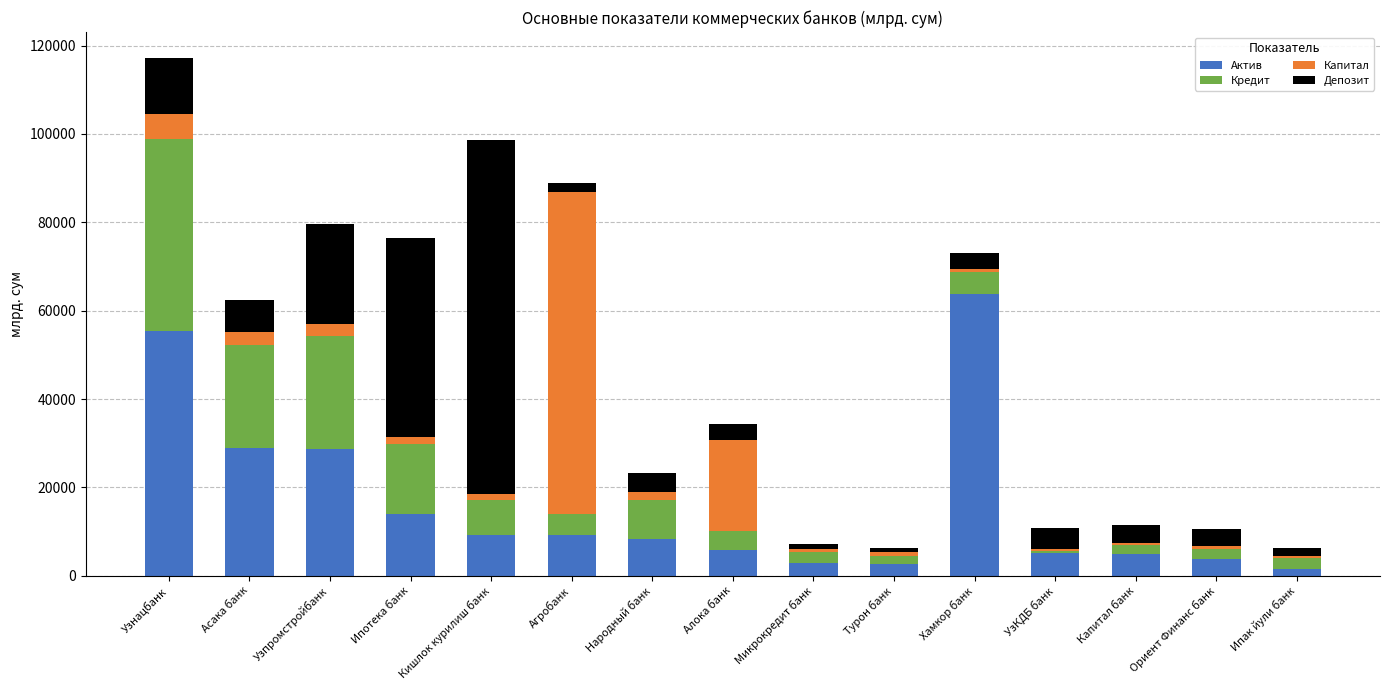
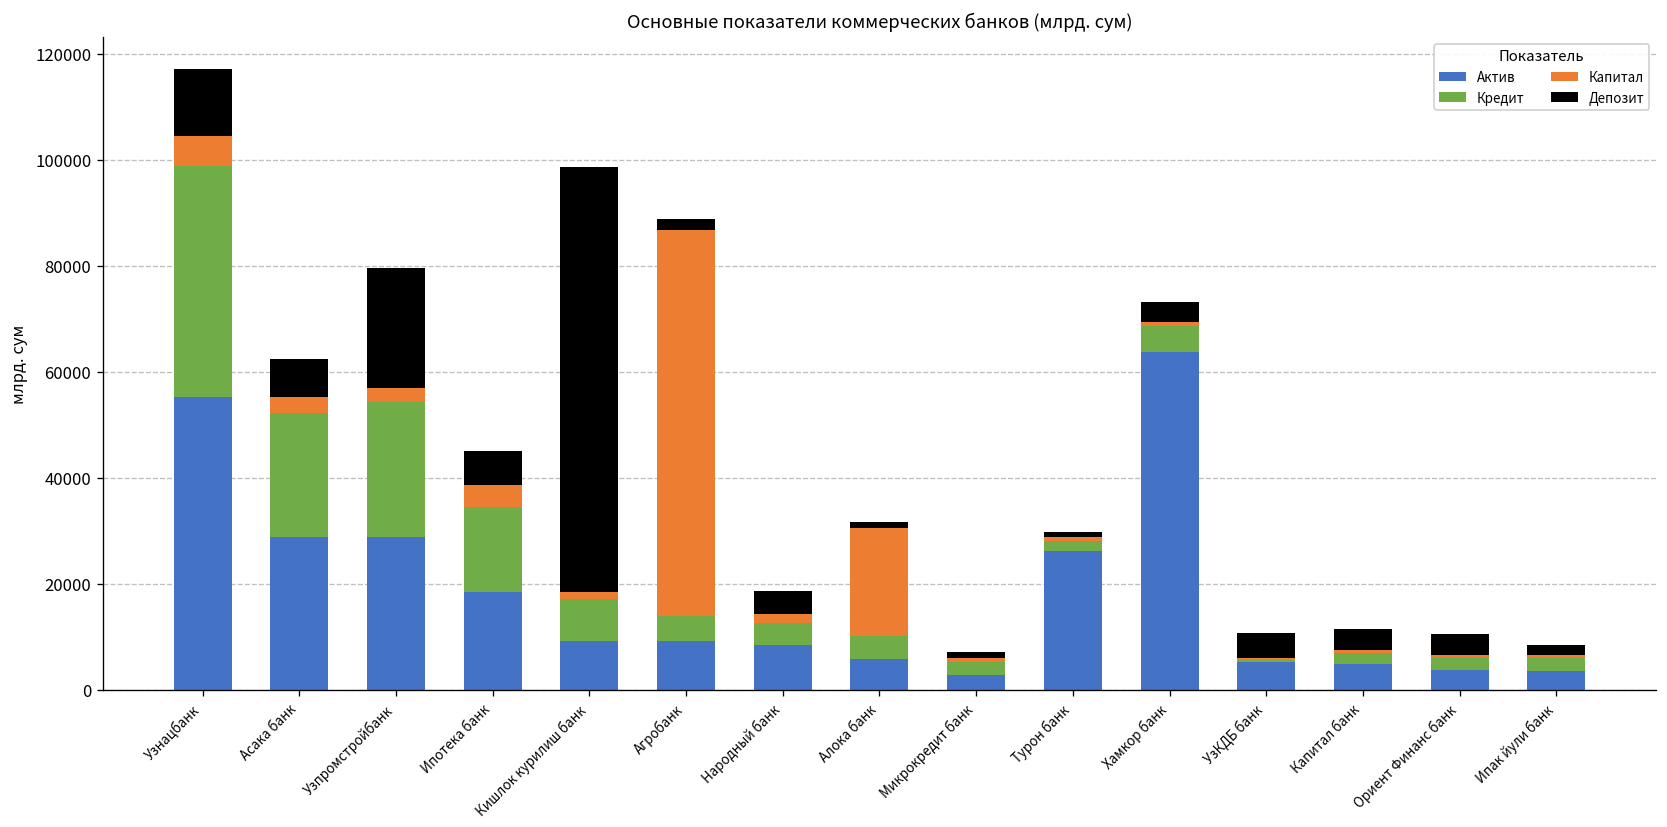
Актив, Ипотека банк: 14000 -> 19000
Капитал, Ипотека банк: 2000 -> 4000
Депозит, Ипотека банк: 45000 -> 6000
Кредит, Народный банк: 9000 -> 4000
Депозит, Алока банк: 4000 -> 1000
Актив, Турон банк: 3000 -> 26000
Актив, Ипак йули банк: 2000 -> 4000
